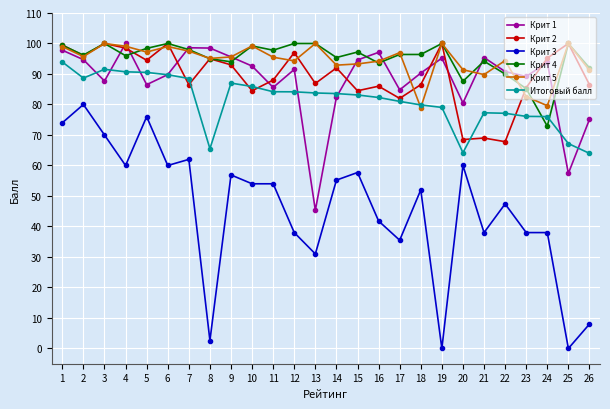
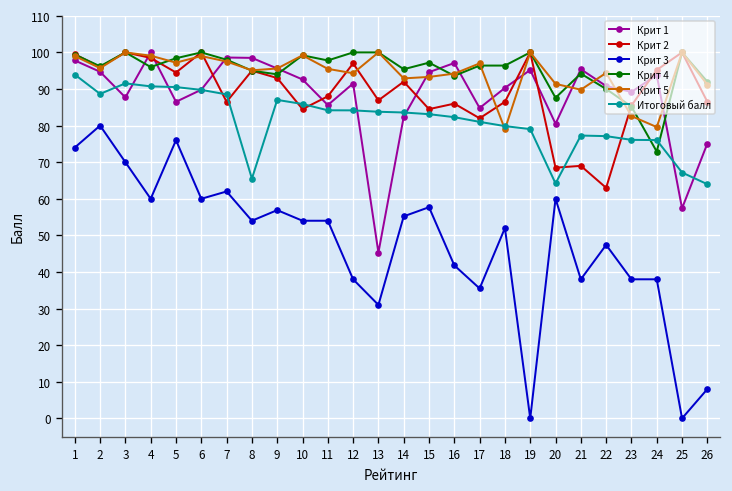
Крит 3, 8: 3 -> 54
Крит 2, 22: 68 -> 63
